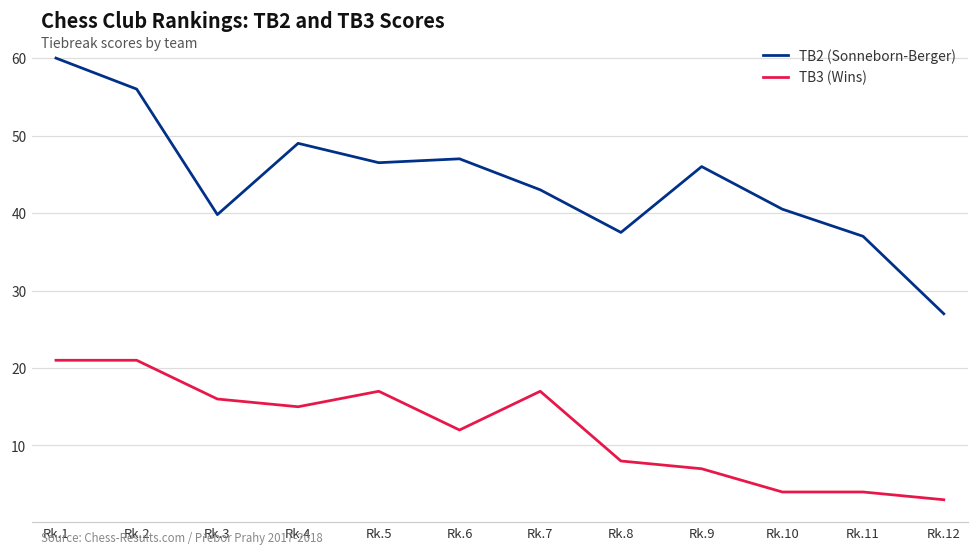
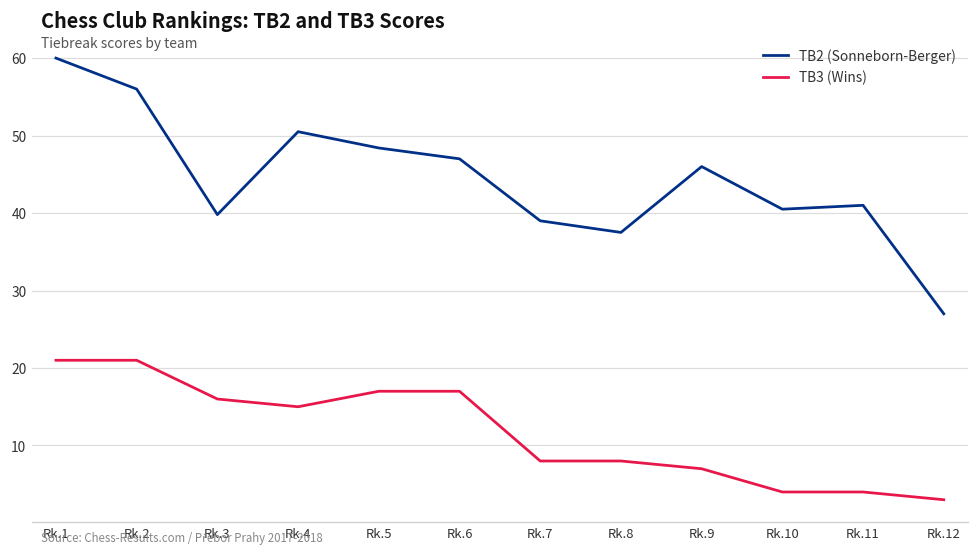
TB2 (Sonneborn-Berger), Rk.4: 49 -> 51
TB2 (Sonneborn-Berger), Rk.5: 47 -> 48
TB3 (Wins), Rk.6: 12 -> 17
TB2 (Sonneborn-Berger), Rk.7: 43 -> 39
TB3 (Wins), Rk.7: 17 -> 8
TB2 (Sonneborn-Berger), Rk.11: 37 -> 41
